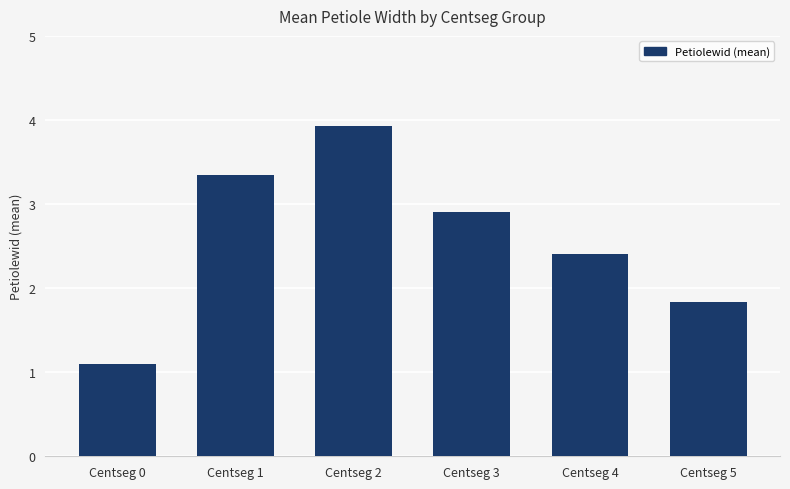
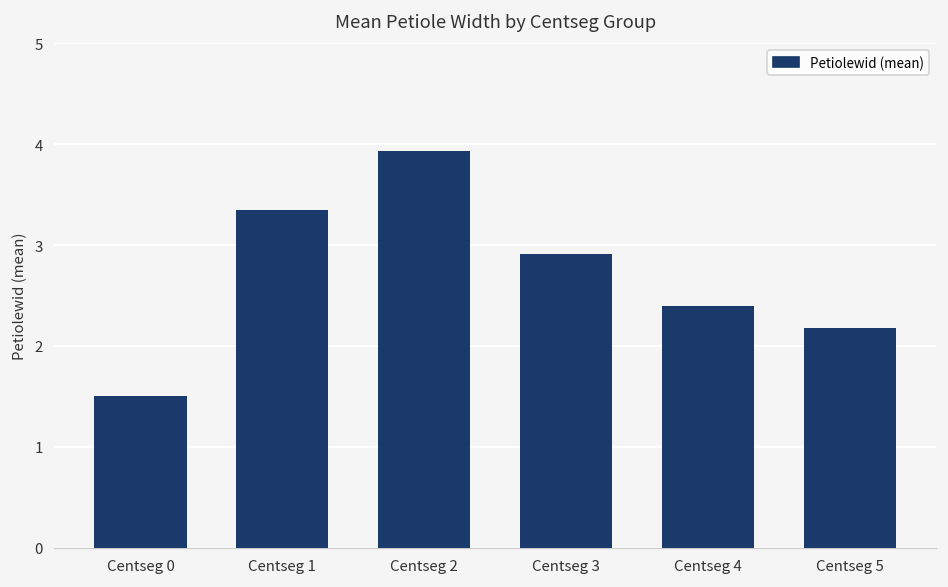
Centseg 0: 1.1 -> 1.5
Centseg 5: 1.8 -> 2.2
